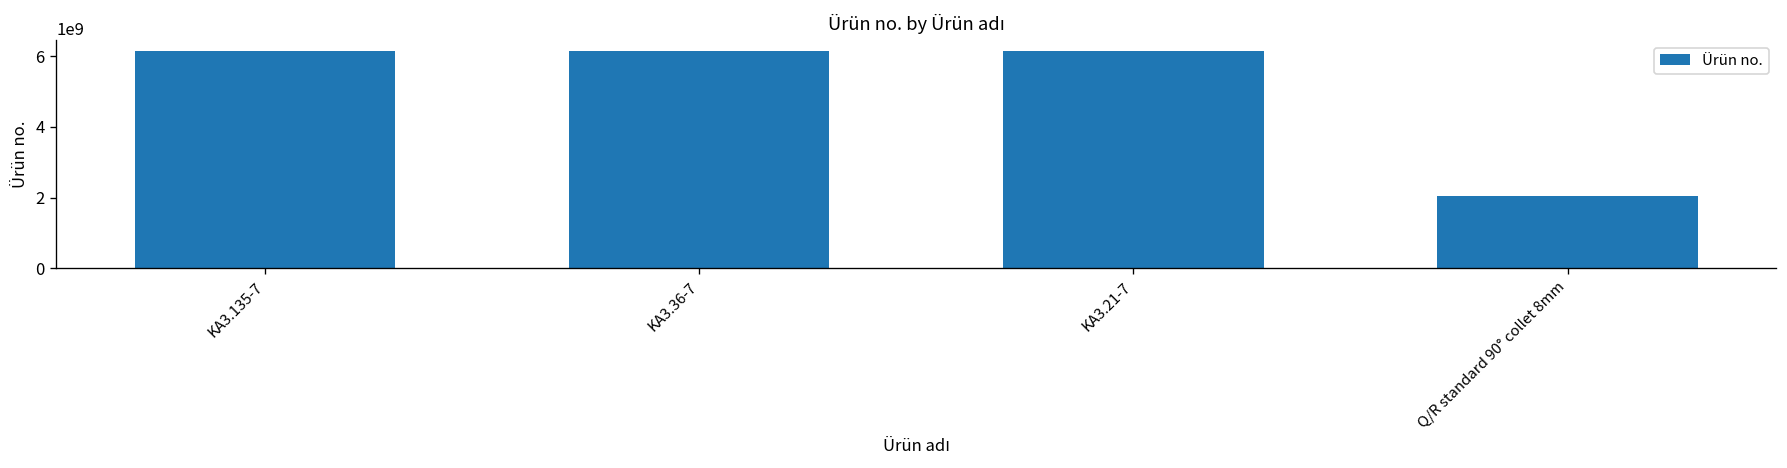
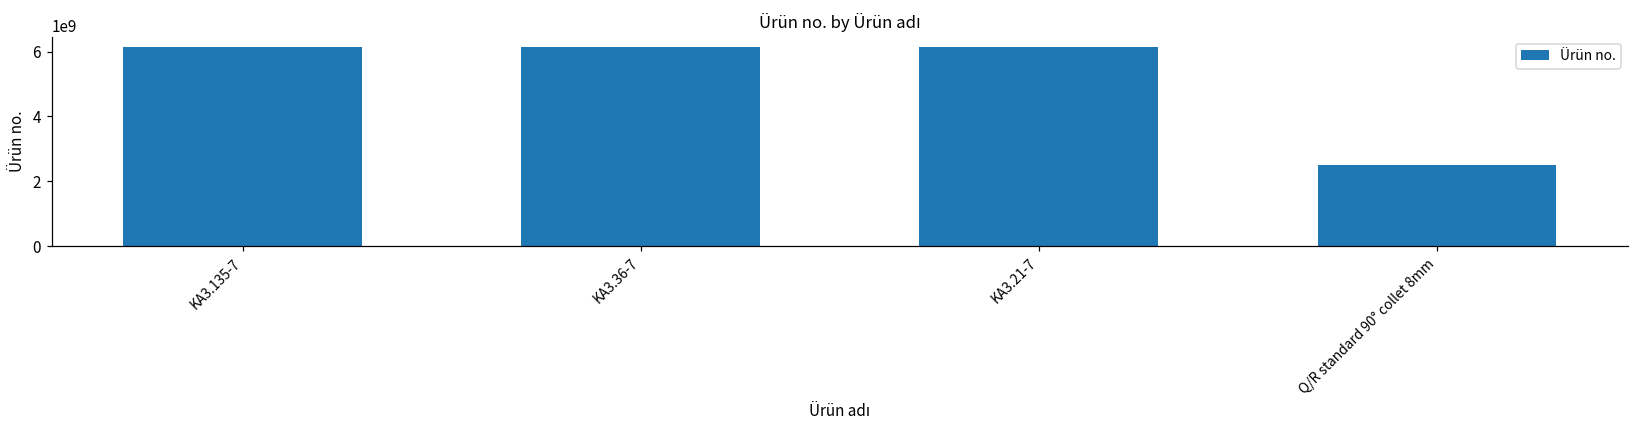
Q/R standard 90° collet 8mm: 2100000000 -> 2500000000
